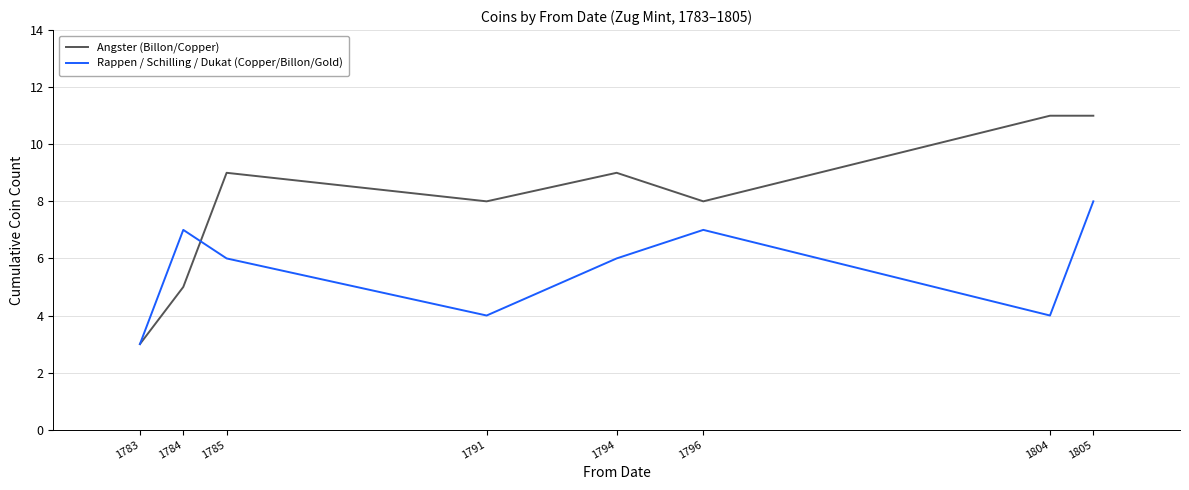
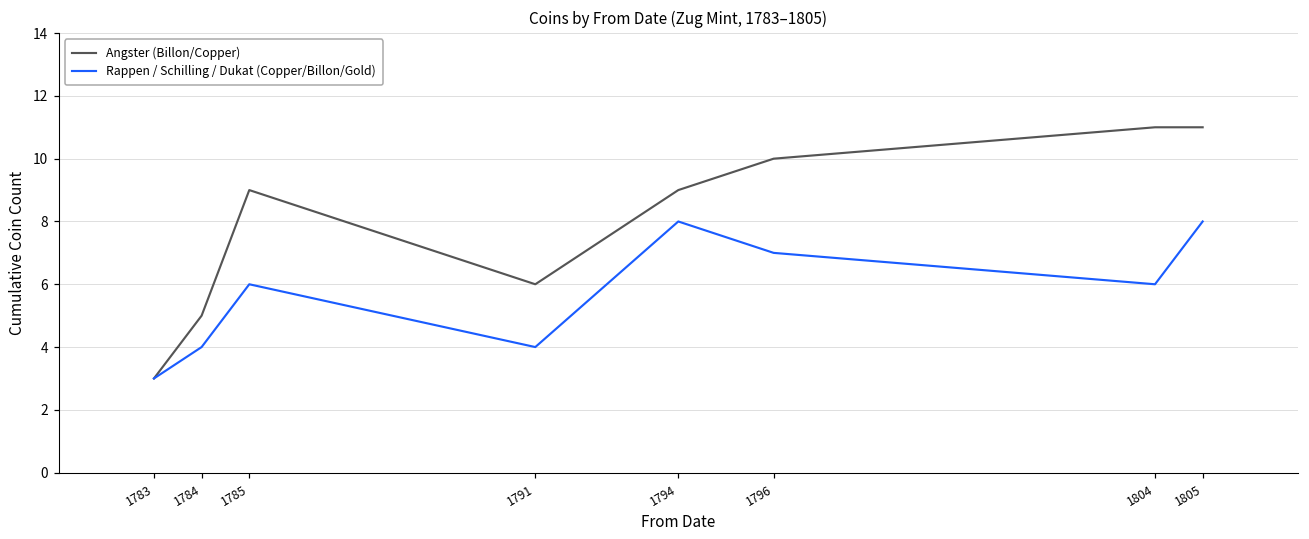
Rappen / Schilling / Dukat (Copper/Billon/Gold), 1784: 7 -> 4
Angster (Billon/Copper), 1791: 8 -> 6
Rappen / Schilling / Dukat (Copper/Billon/Gold), 1794: 6 -> 8
Angster (Billon/Copper), 1796: 8 -> 10
Rappen / Schilling / Dukat (Copper/Billon/Gold), 1804: 4 -> 6
